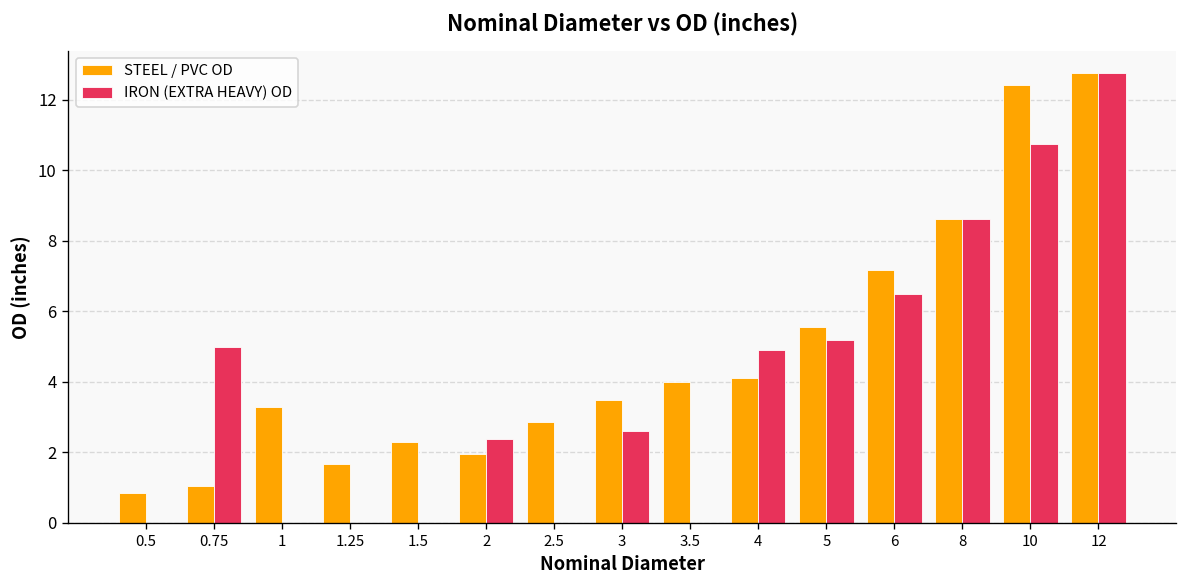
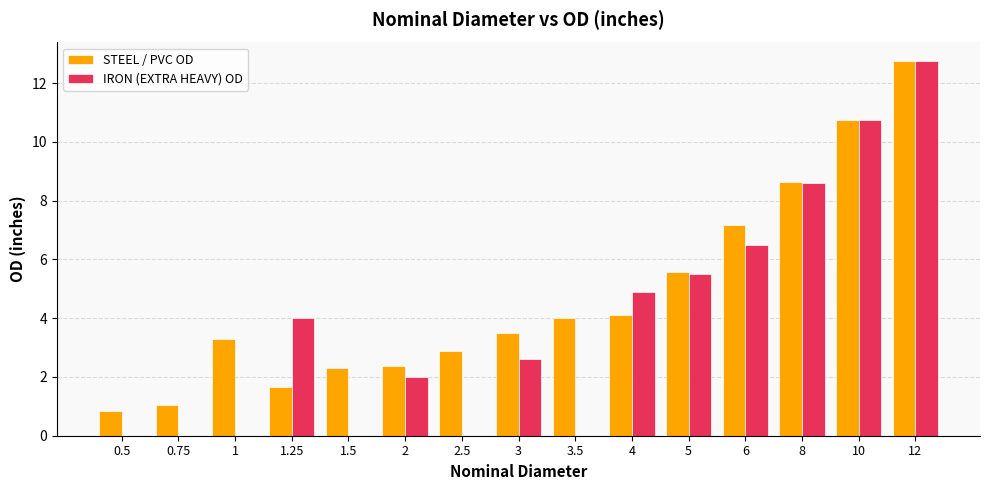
IRON (EXTRA HEAVY) OD, 0.75: 5 -> 0
IRON (EXTRA HEAVY) OD, 1.25: 0 -> 4
STEEL / PVC OD, 2: 2.0 -> 2.4
IRON (EXTRA HEAVY) OD, 2: 2.4 -> 2.0
IRON (EXTRA HEAVY) OD, 5: 5.2 -> 5.5
STEEL / PVC OD, 10: 12.4 -> 10.8
